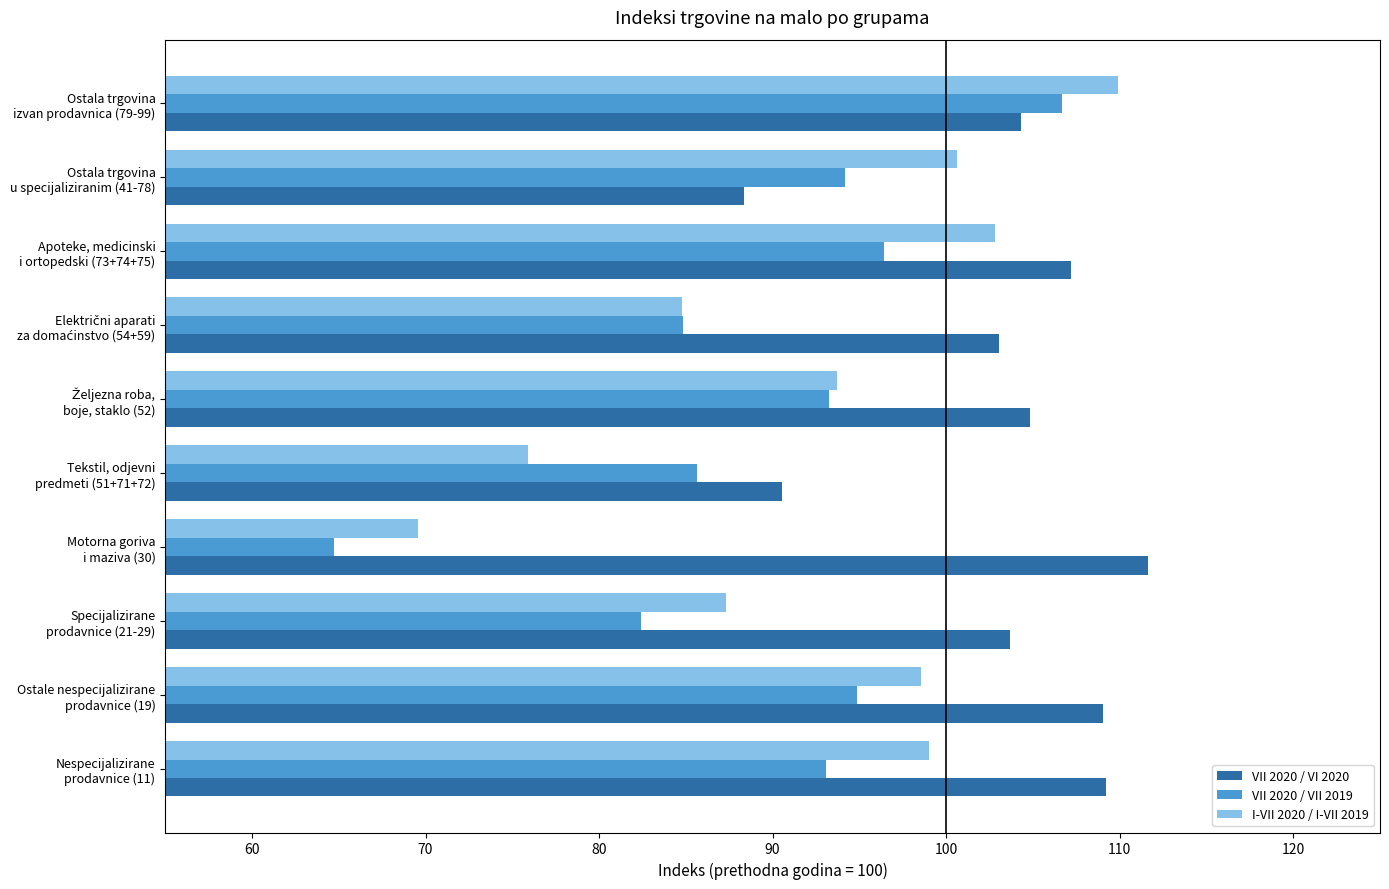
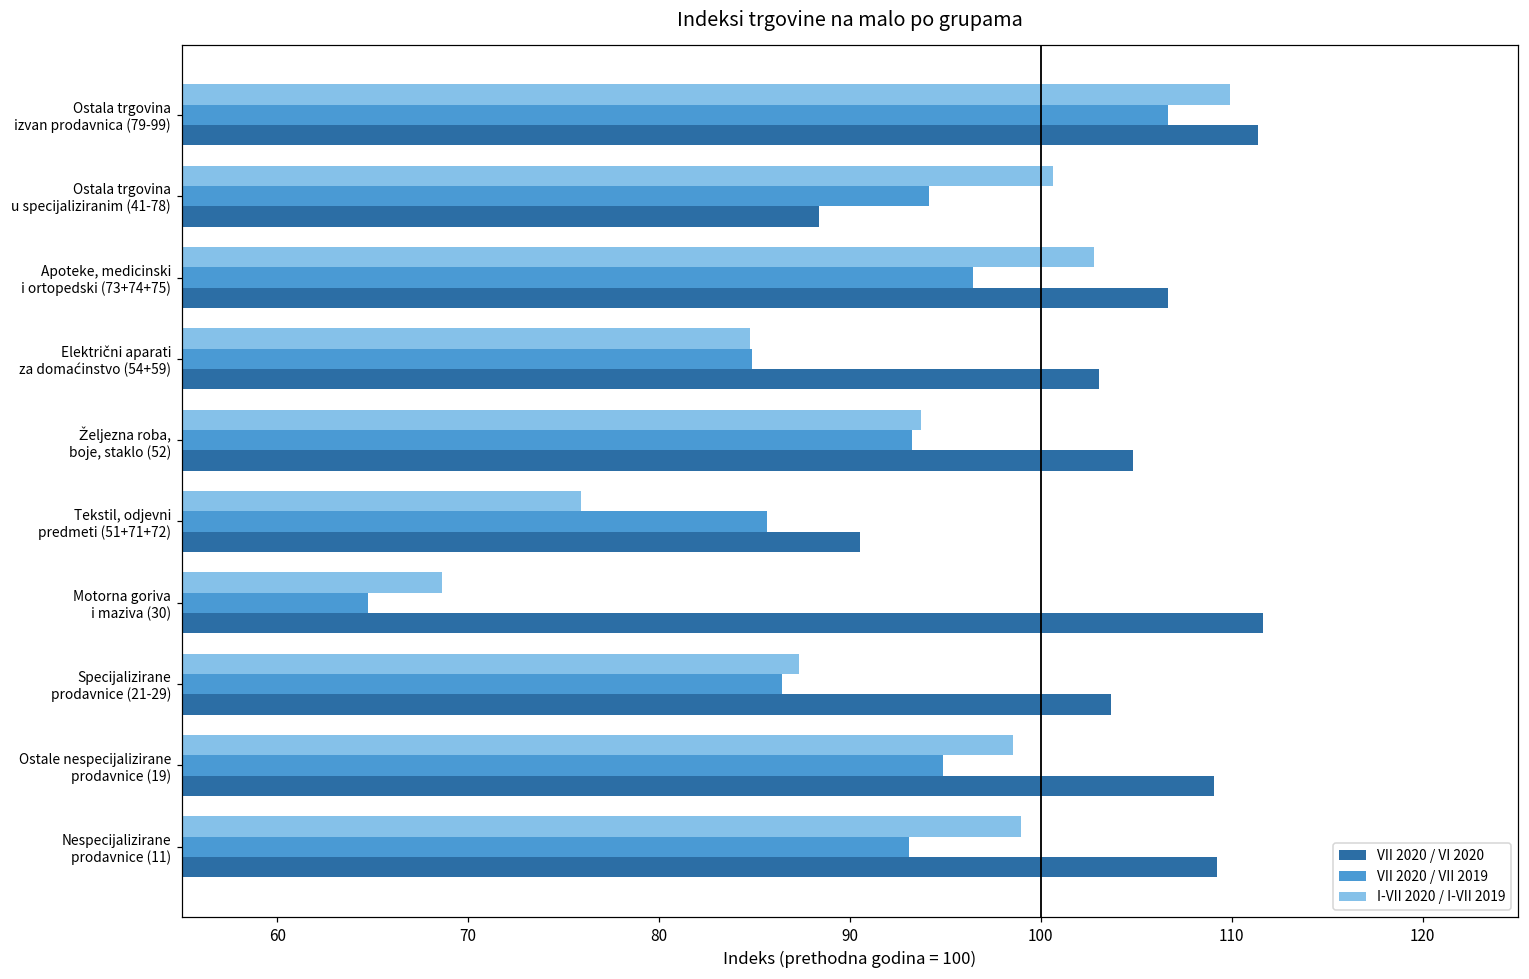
VII 2020 / VI 2020, Ostala trgovina izvan prodavnica (79-99): 104.3 -> 111.4
VII 2020 / VI 2020, Apoteke, medicinski i ortopedski (73+74+75): 107.2 -> 106.7
I-VII 2020 / I-VII 2019, Motorna goriva i maziva (30): 69.6 -> 68.6
VII 2020 / VII 2019, Specijalizirane prodavnice (21-29): 82.4 -> 86.4
